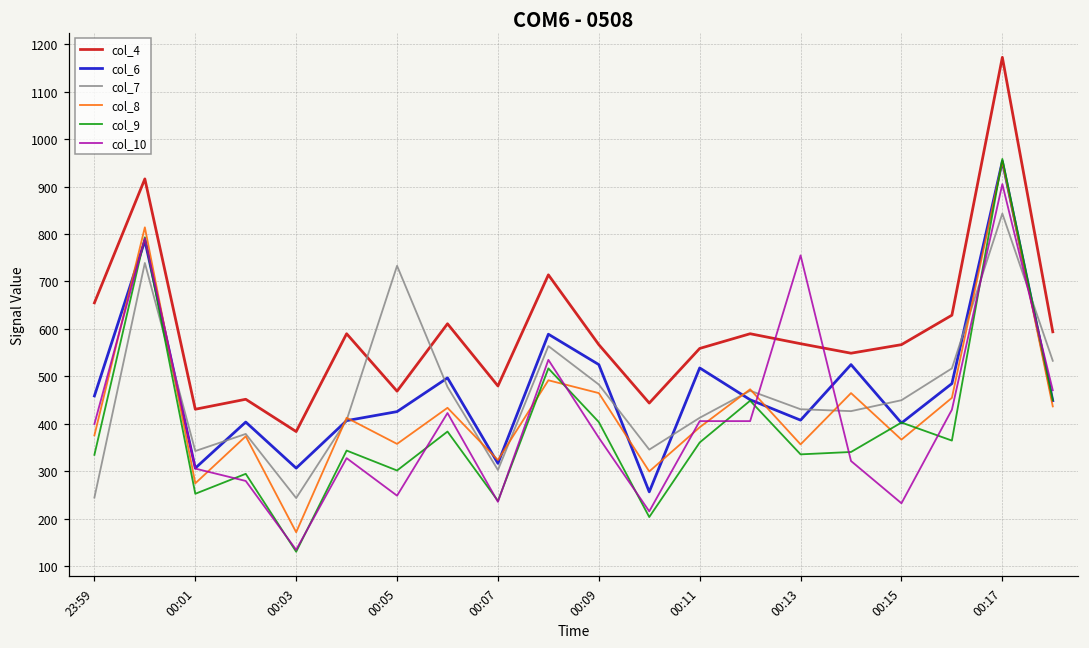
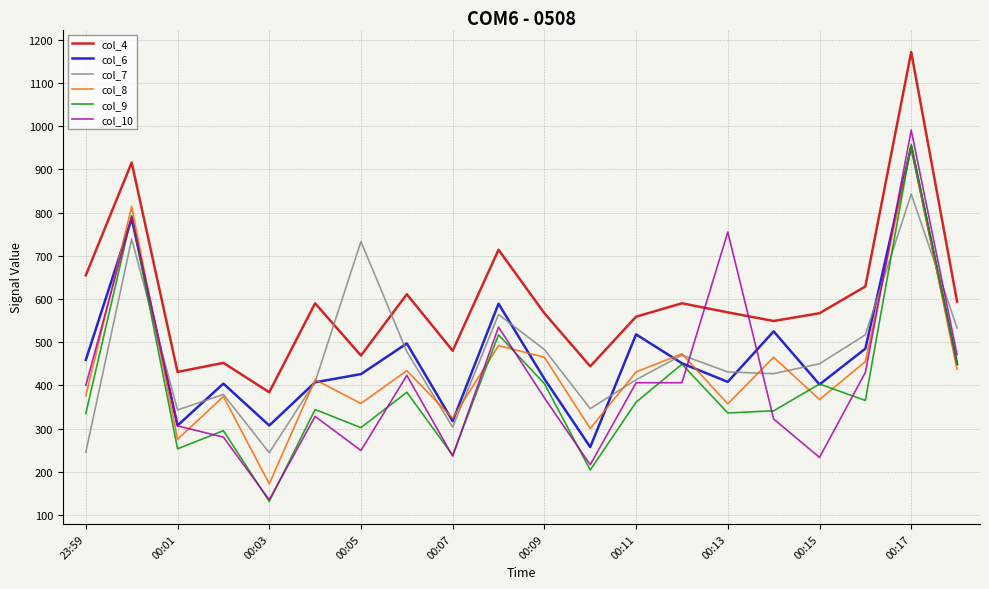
col_6, 00:09: 530 -> 420
col_8, 00:11: 390 -> 430
col_10, 00:17: 910 -> 990
